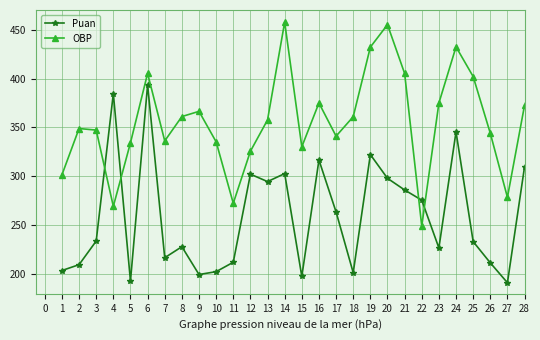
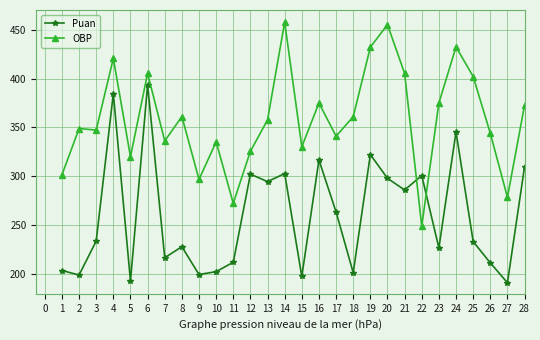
Puan, 2: 210 -> 200
OBP, 4: 270 -> 420
OBP, 5: 330 -> 320
OBP, 9: 370 -> 300
Puan, 22: 280 -> 300
